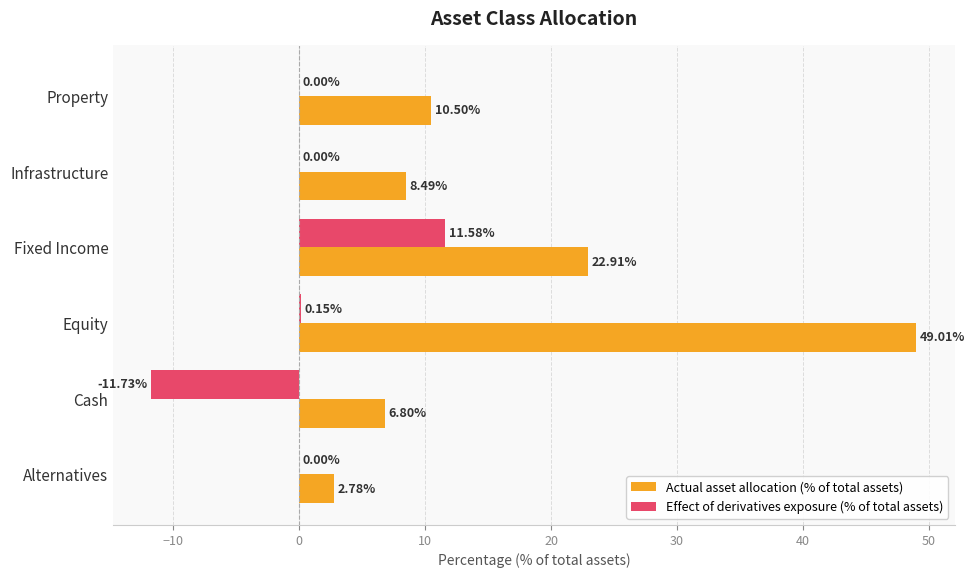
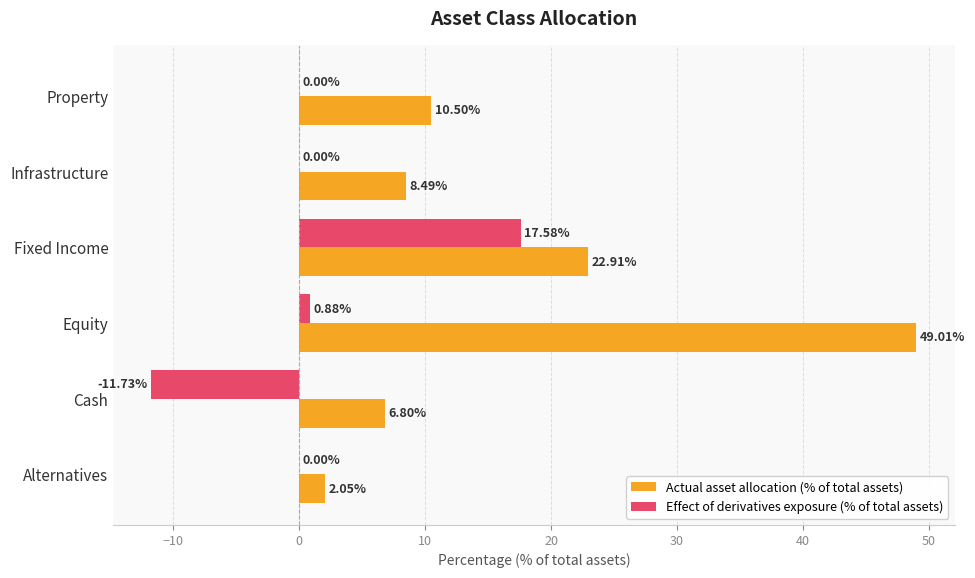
Effect of derivatives exposure (% of total assets), Fixed Income: 11.58% -> 17.58%
Effect of derivatives exposure (% of total assets), Equity: 0.15% -> 0.88%
Actual asset allocation (% of total assets), Alternatives: 2.78% -> 2.05%
